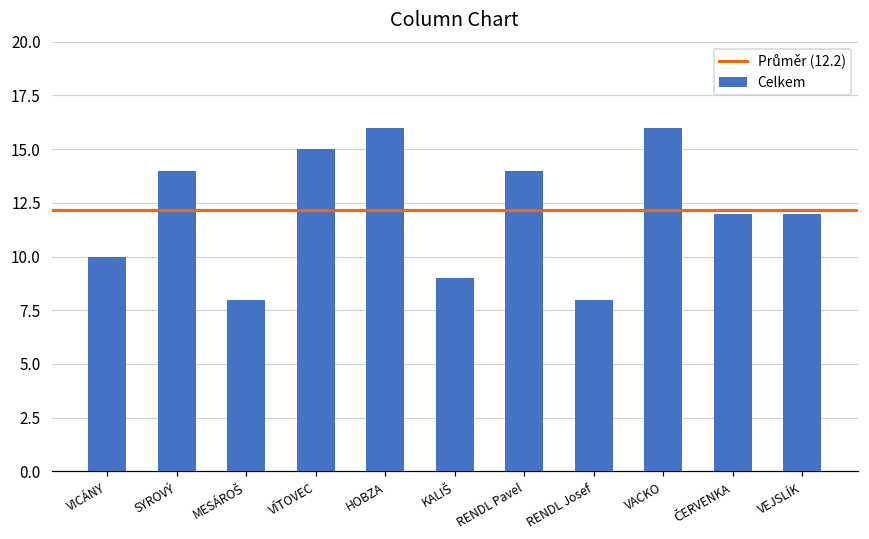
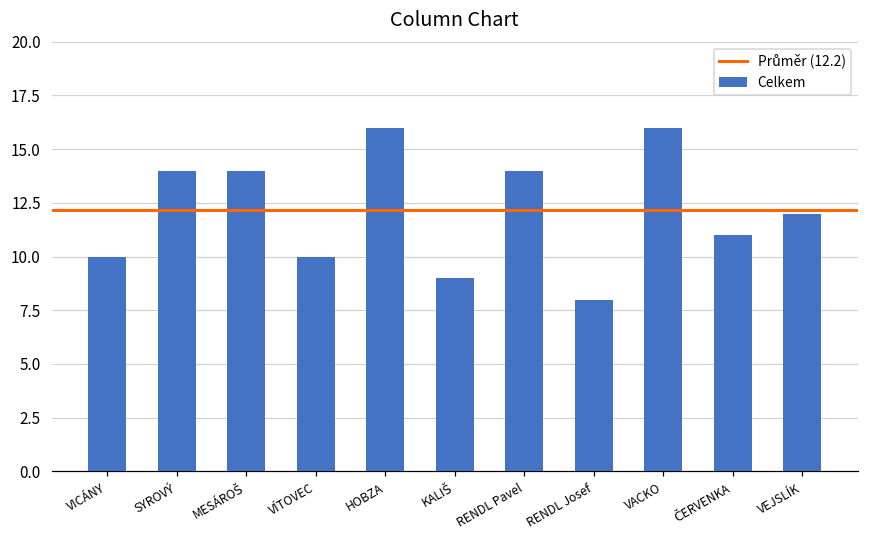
MESÁROŠ: 8 -> 14
VÍTOVEC: 15 -> 10
ČERVENKA: 12 -> 11
